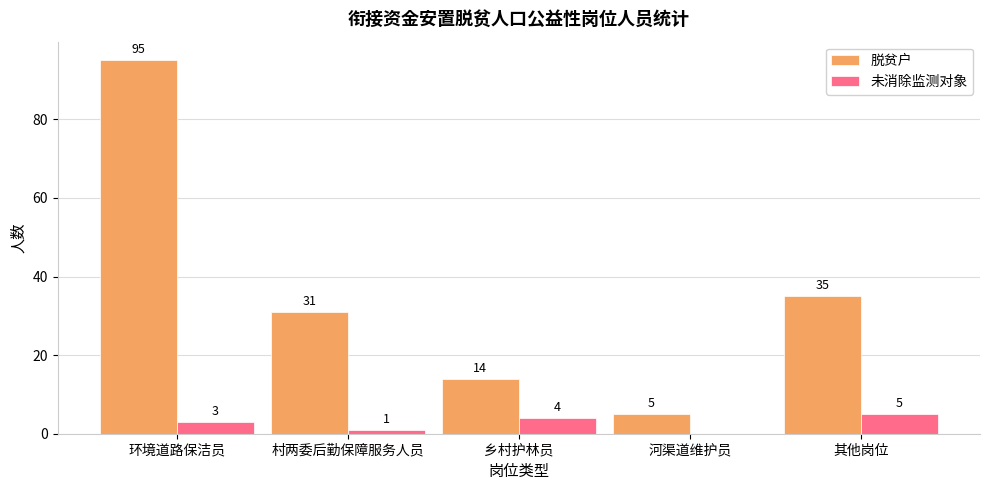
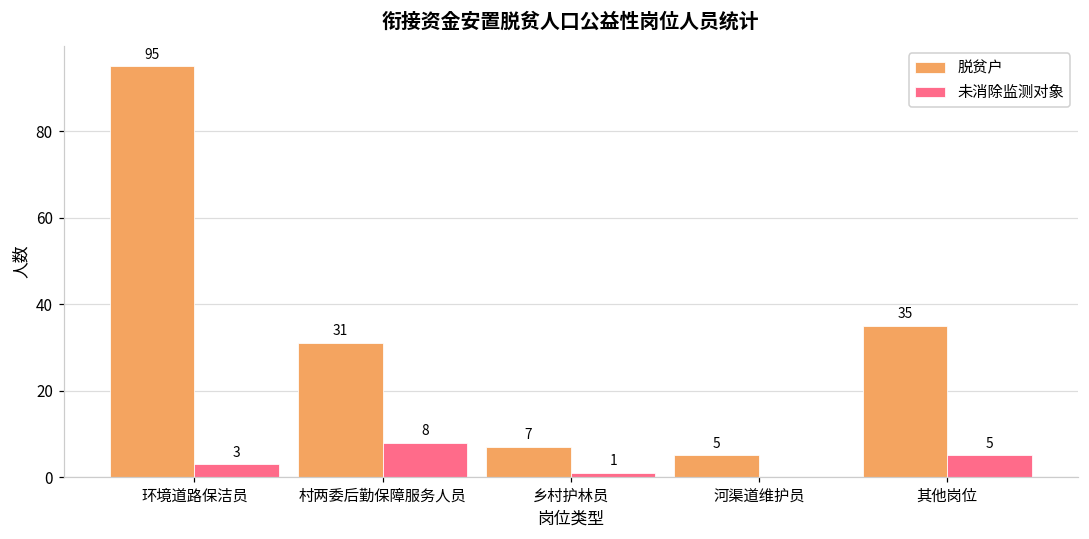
未消除监测对象, 村两委后勤保障服务人员: 1 -> 8
脱贫户, 乡村护林员: 14 -> 7
未消除监测对象, 乡村护林员: 4 -> 1
